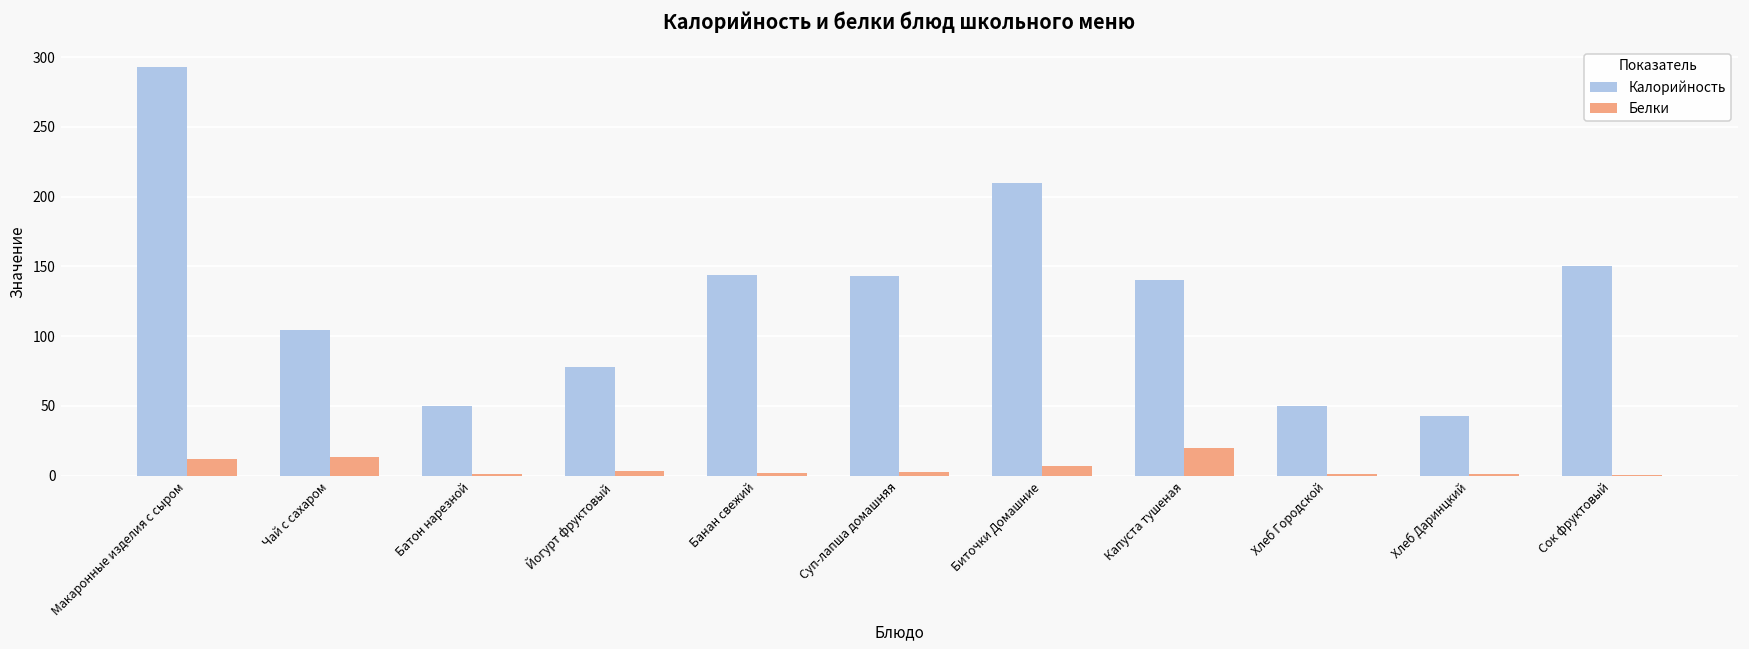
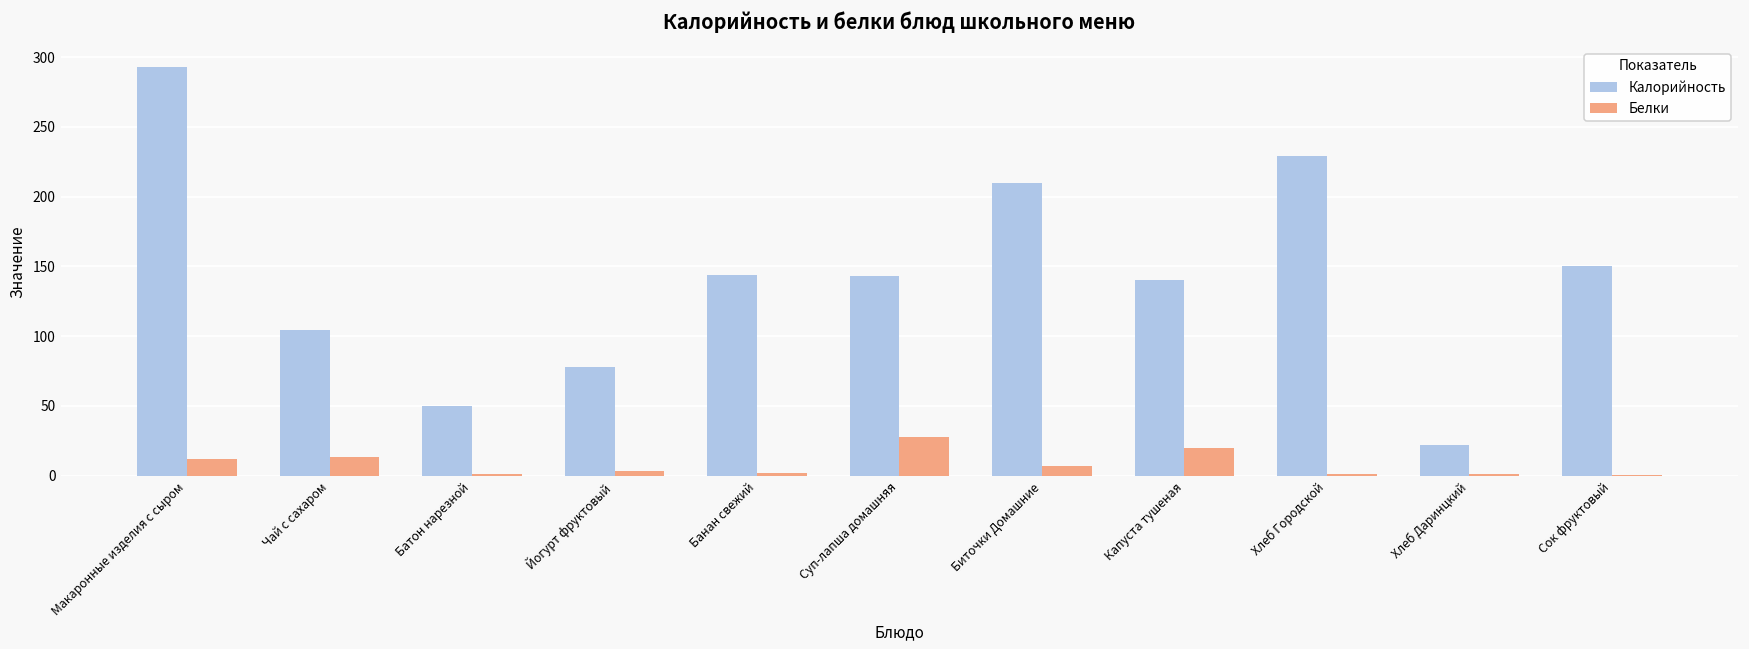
Белки, Суп-лапша домашняя: 3 -> 28
Калорийность, Хлеб Городской: 50 -> 229
Калорийность, Хлеб Даринцкий: 43 -> 22
